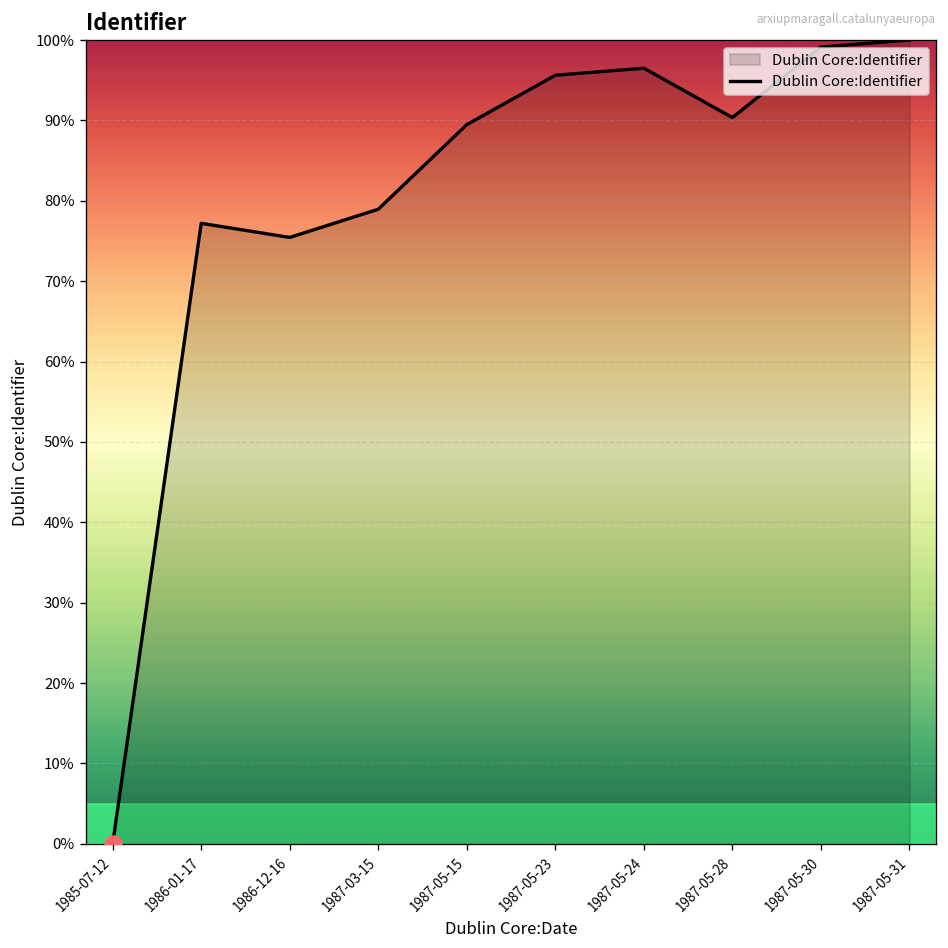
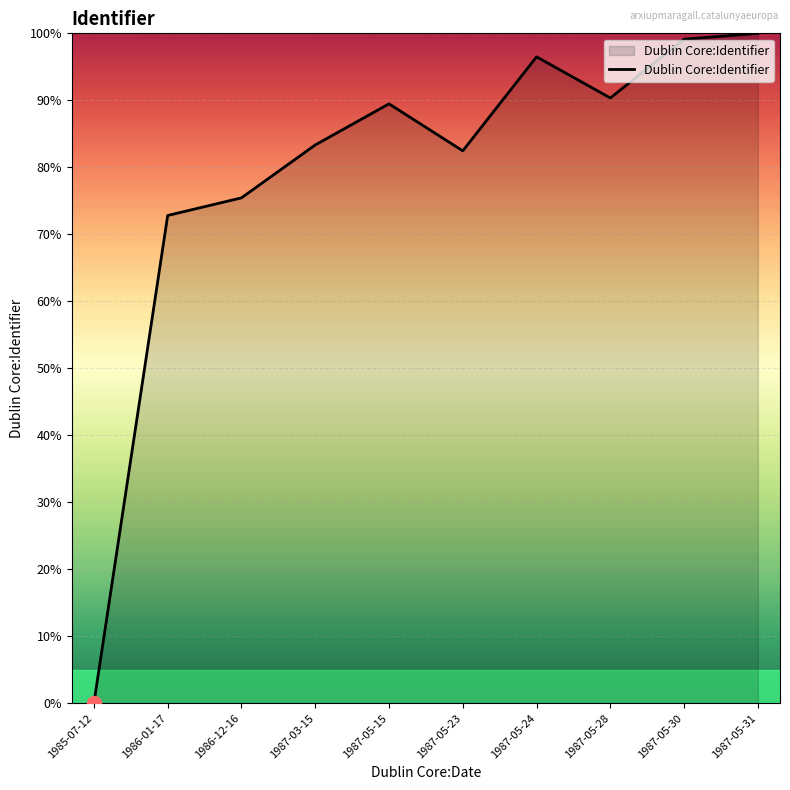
Dublin Core:Identifier, 1986-01-17: 77% -> 73%
Dublin Core:Identifier, 1987-03-15: 79% -> 83%
Dublin Core:Identifier, 1987-05-23: 96% -> 82%
